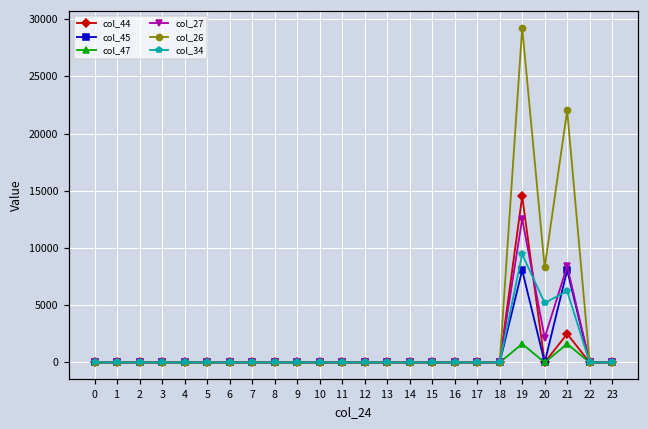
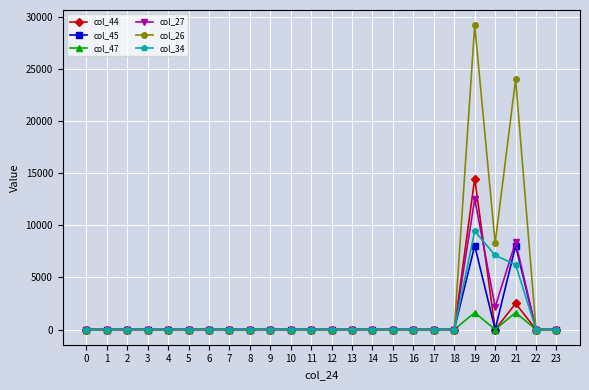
col_34, 20: 5200 -> 7100
col_26, 21: 22000 -> 24000
